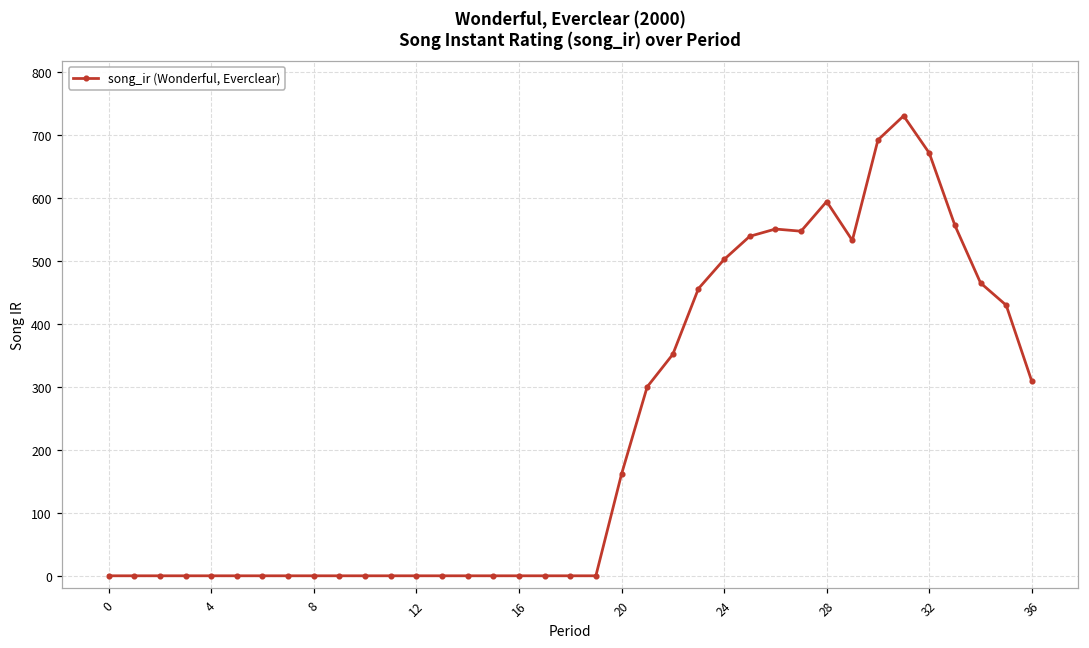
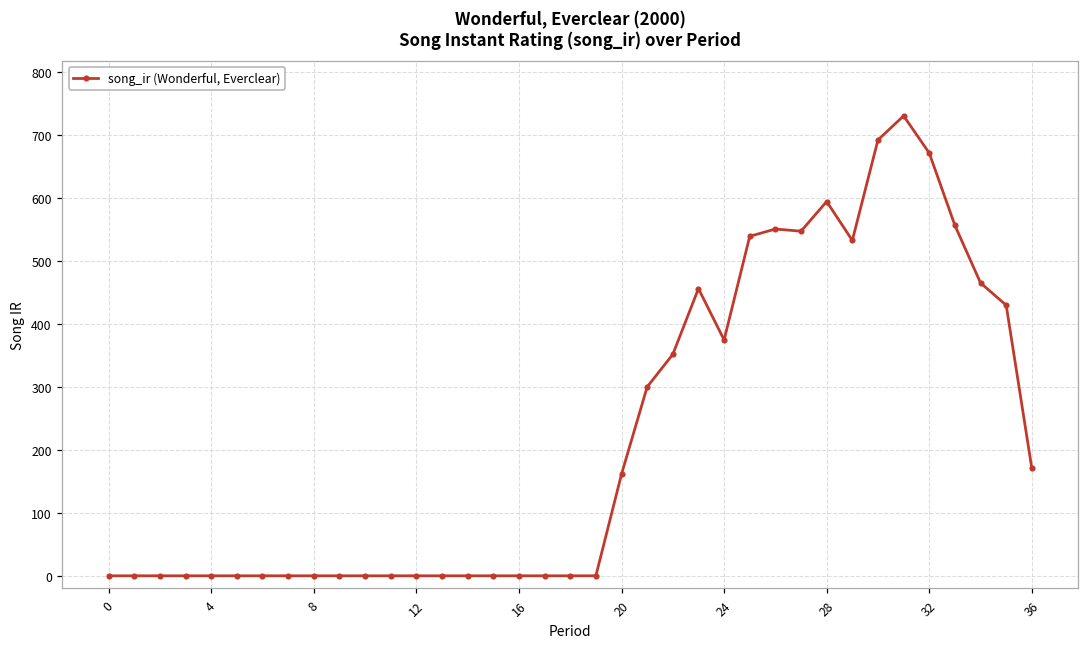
24: 500 -> 370
36: 310 -> 170
